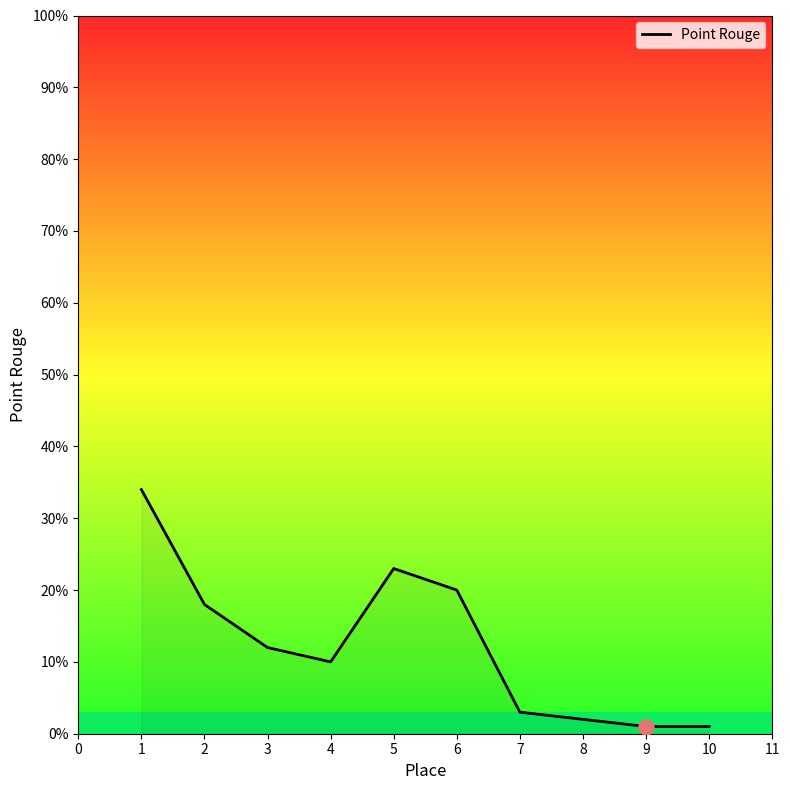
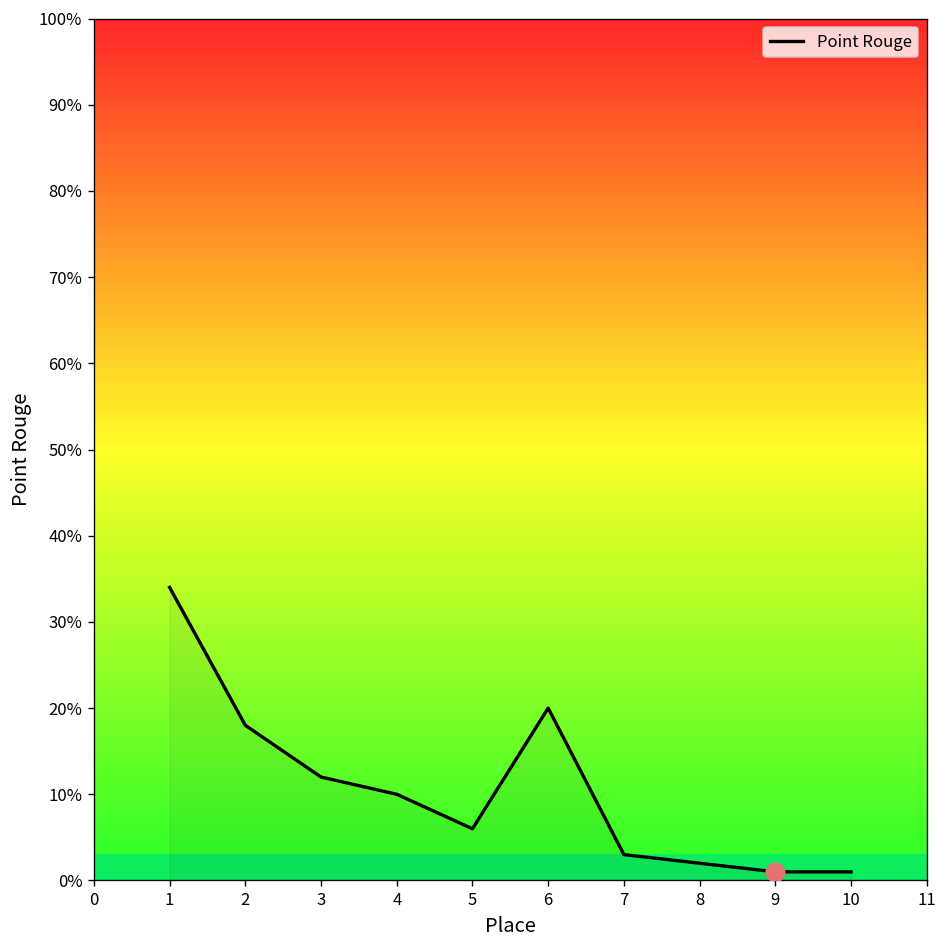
Point Rouge, 5: 23% -> 6%
